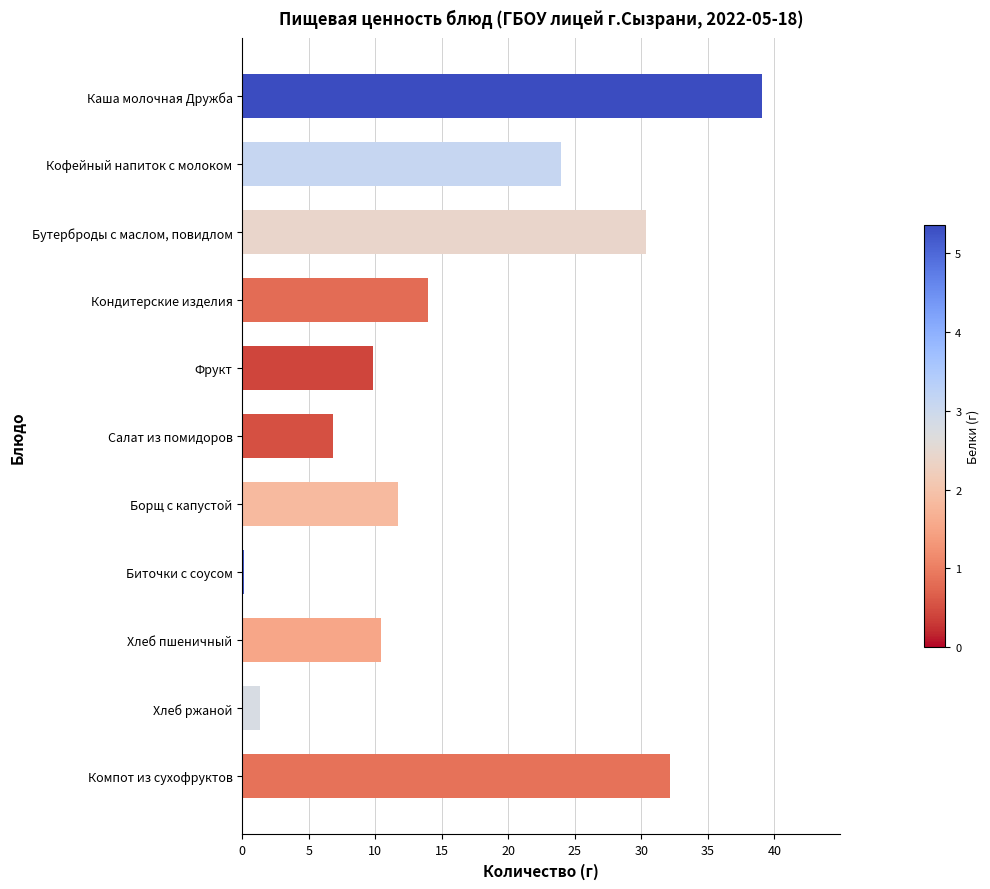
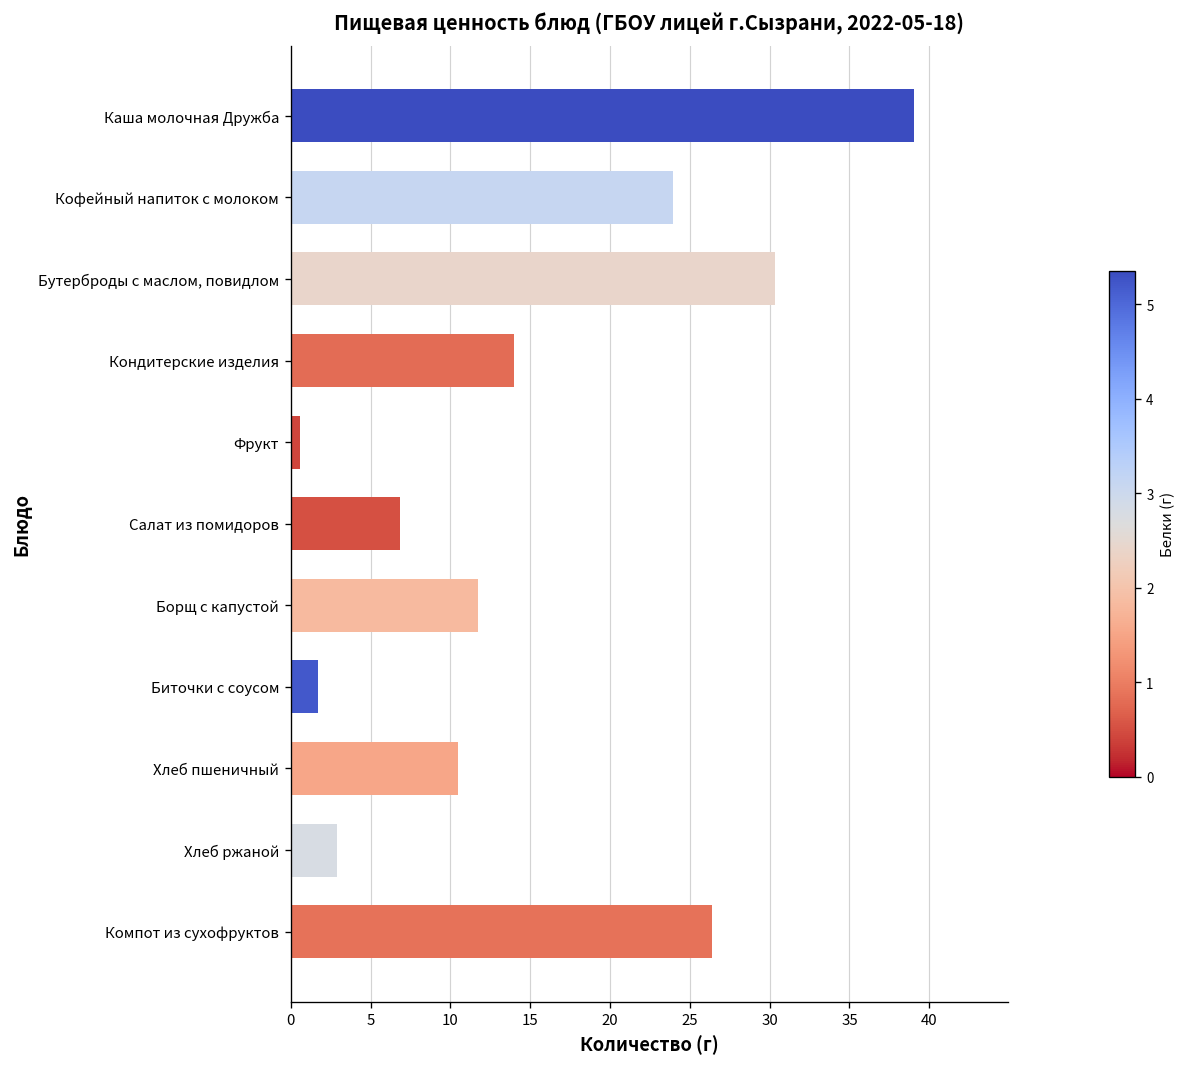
Фрукт: 9.8 -> 0.6
Биточки с соусом: 0.2 -> 1.7
Хлеб ржаной: 1.3 -> 2.9
Компот из сухофруктов: 32.1 -> 26.4
